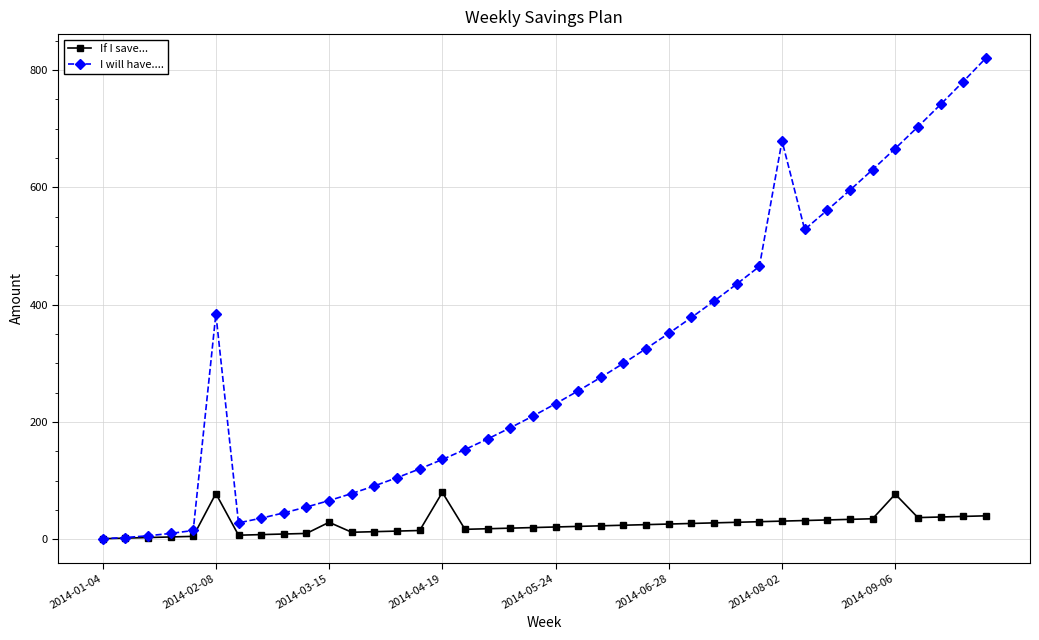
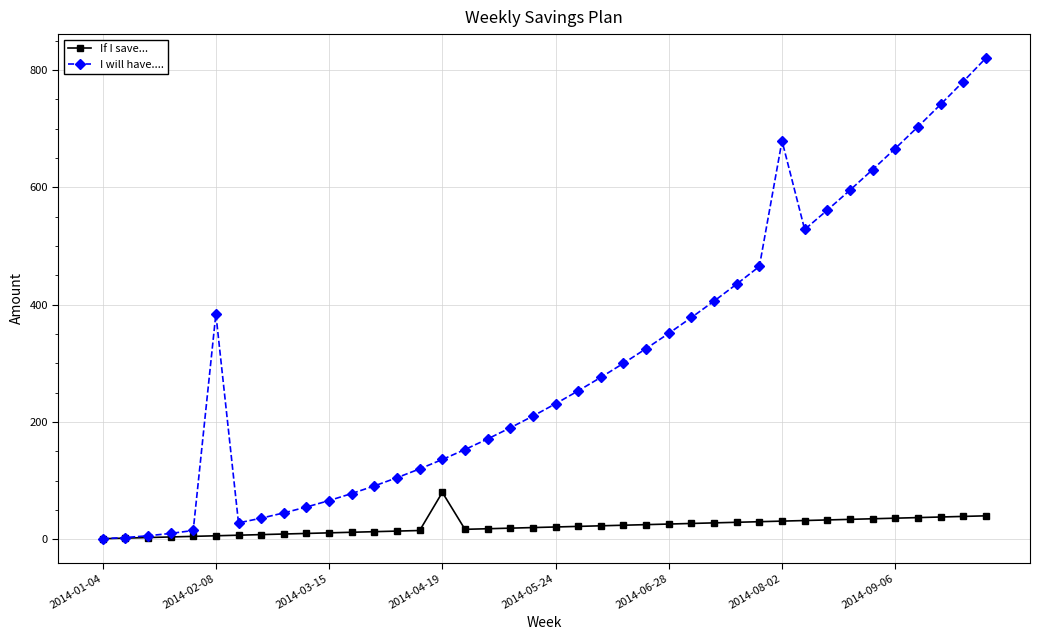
If I save..., 2014-02-08: 80 -> 10
If I save..., 2014-03-15: 30 -> 10
If I save..., 2014-09-06: 80 -> 40
